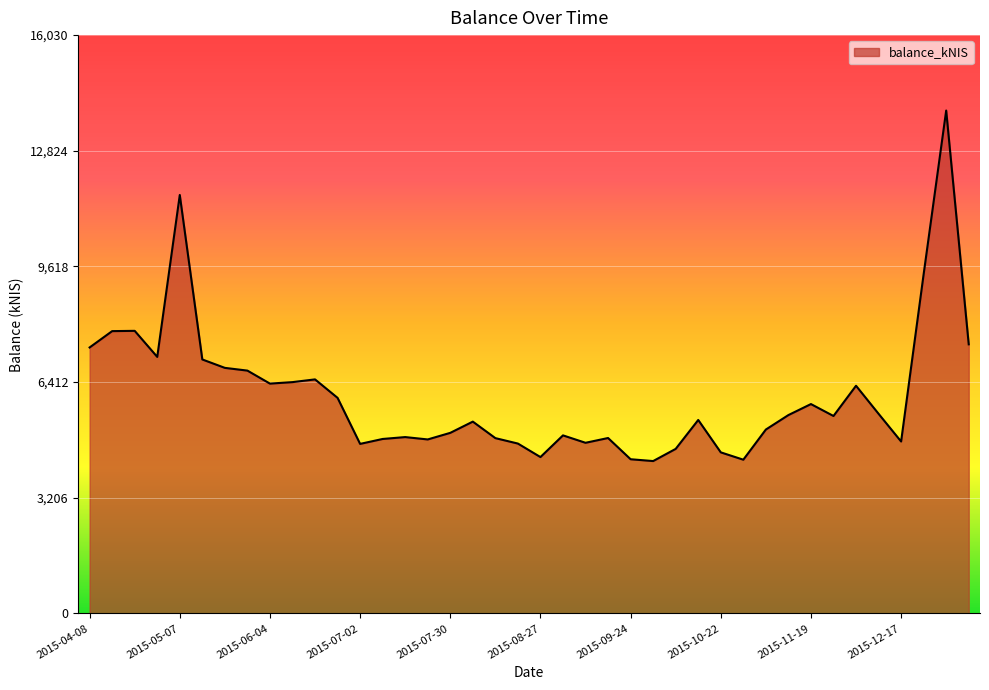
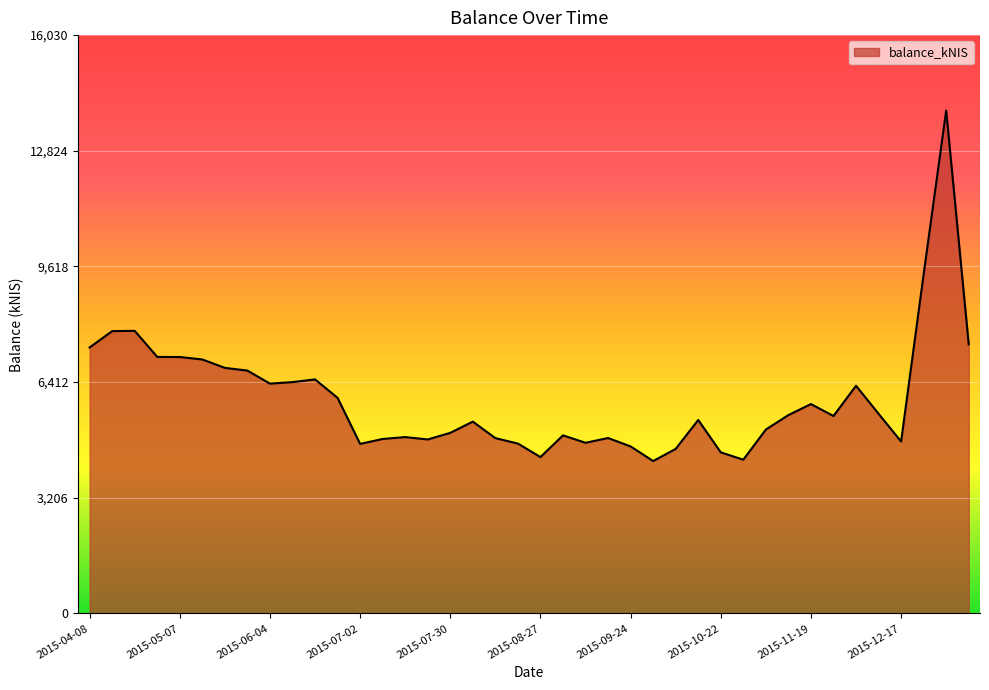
2015-05-07: 11,600 -> 7,100
2015-09-24: 4,300 -> 4,600
